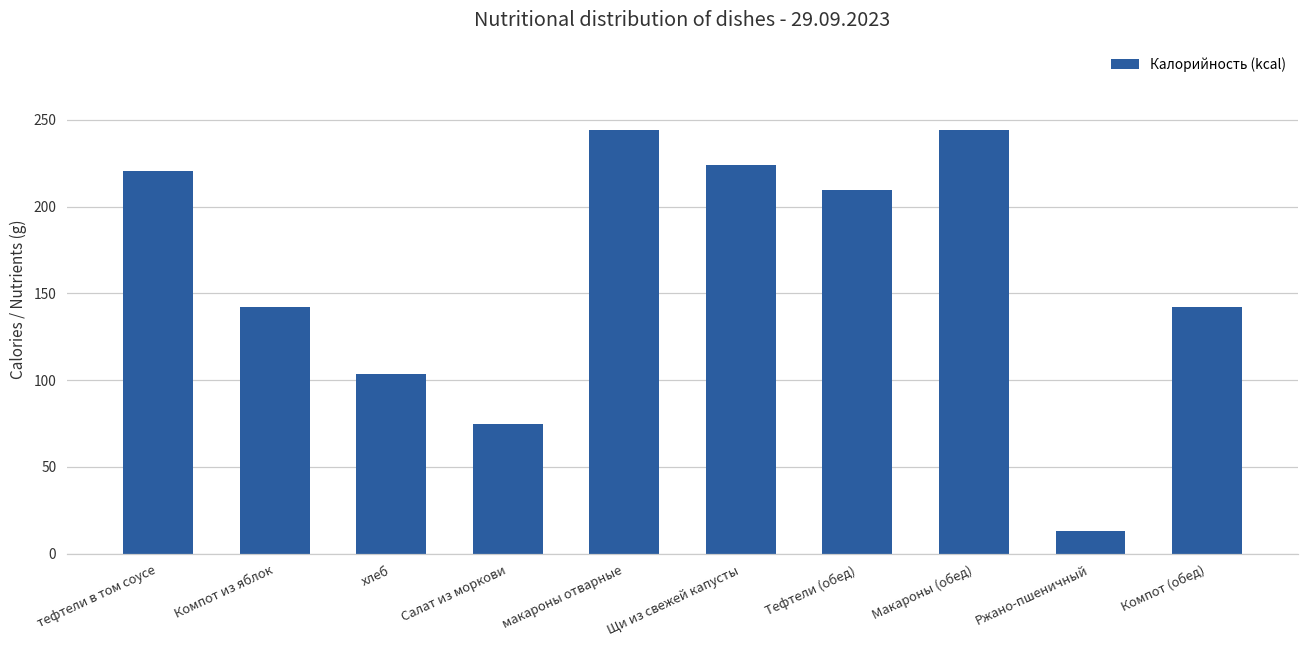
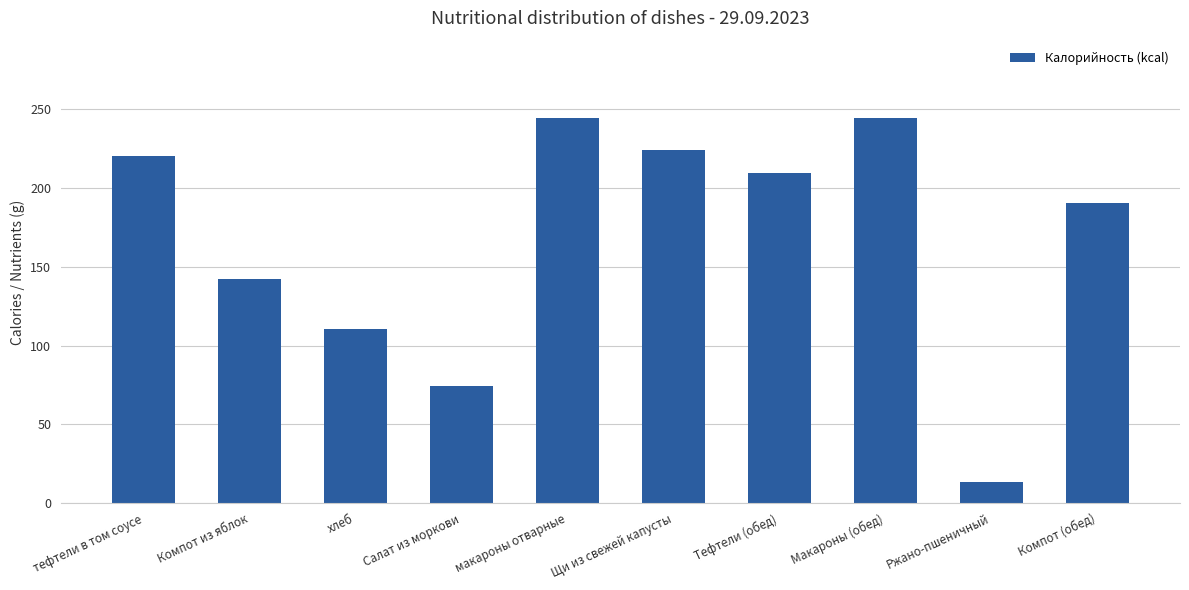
хлеб: 103 -> 111
Компот (обед): 142 -> 190
